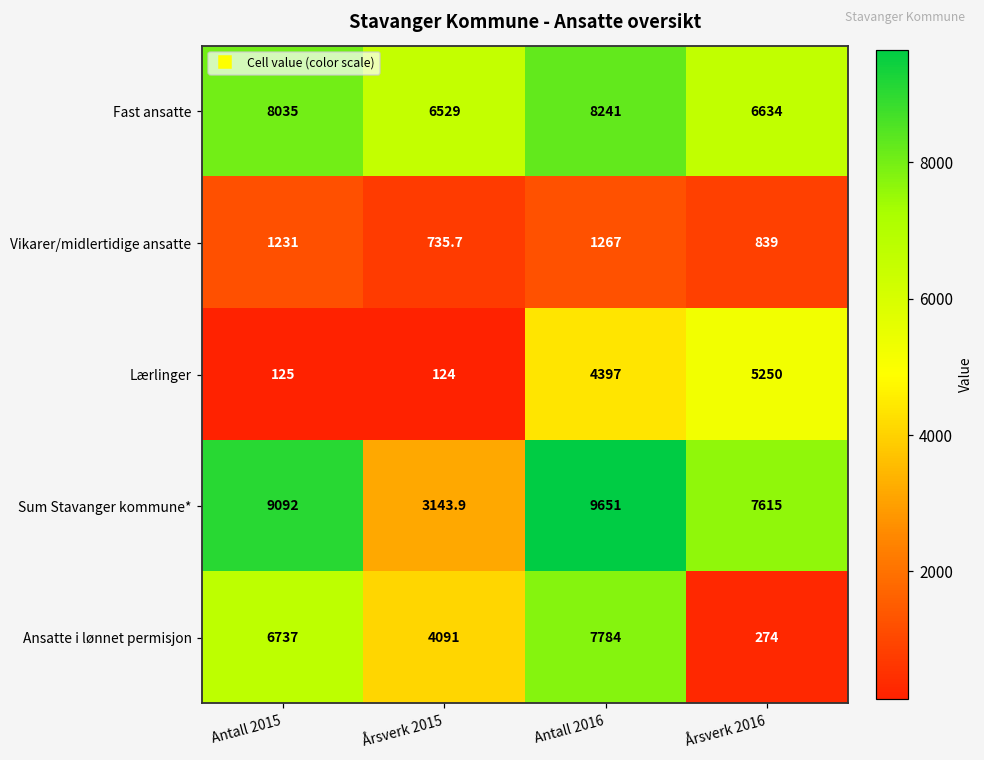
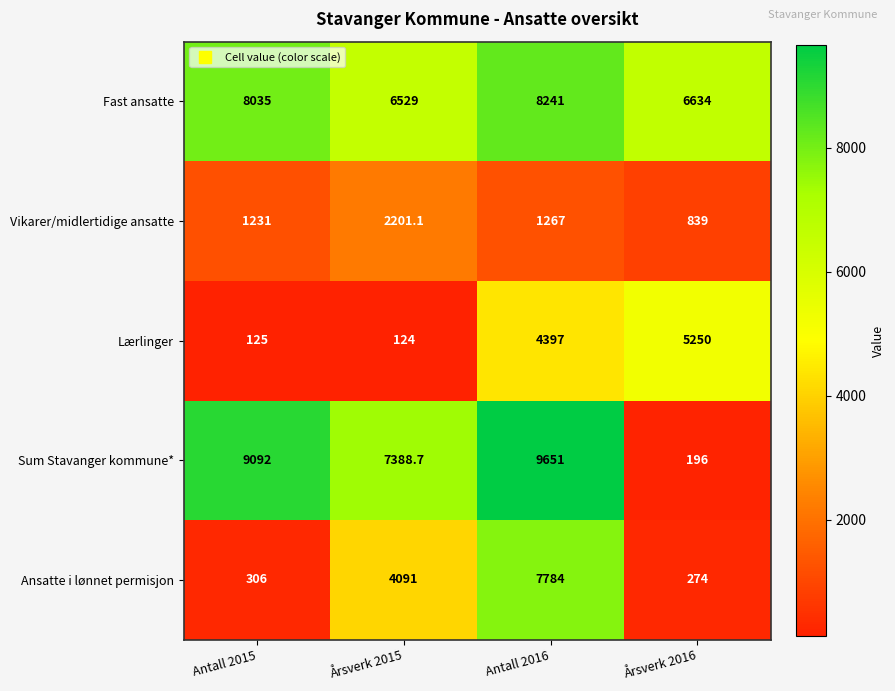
Vikarer/midlertidige ansatte, Årsverk 2015: 735.7 -> 2201.1
Sum Stavanger kommune*, Årsverk 2015: 3143.9 -> 7388.7
Sum Stavanger kommune*, Årsverk 2016: 7615 -> 196
Ansatte i lønnet permisjon, Antall 2015: 6737 -> 306
